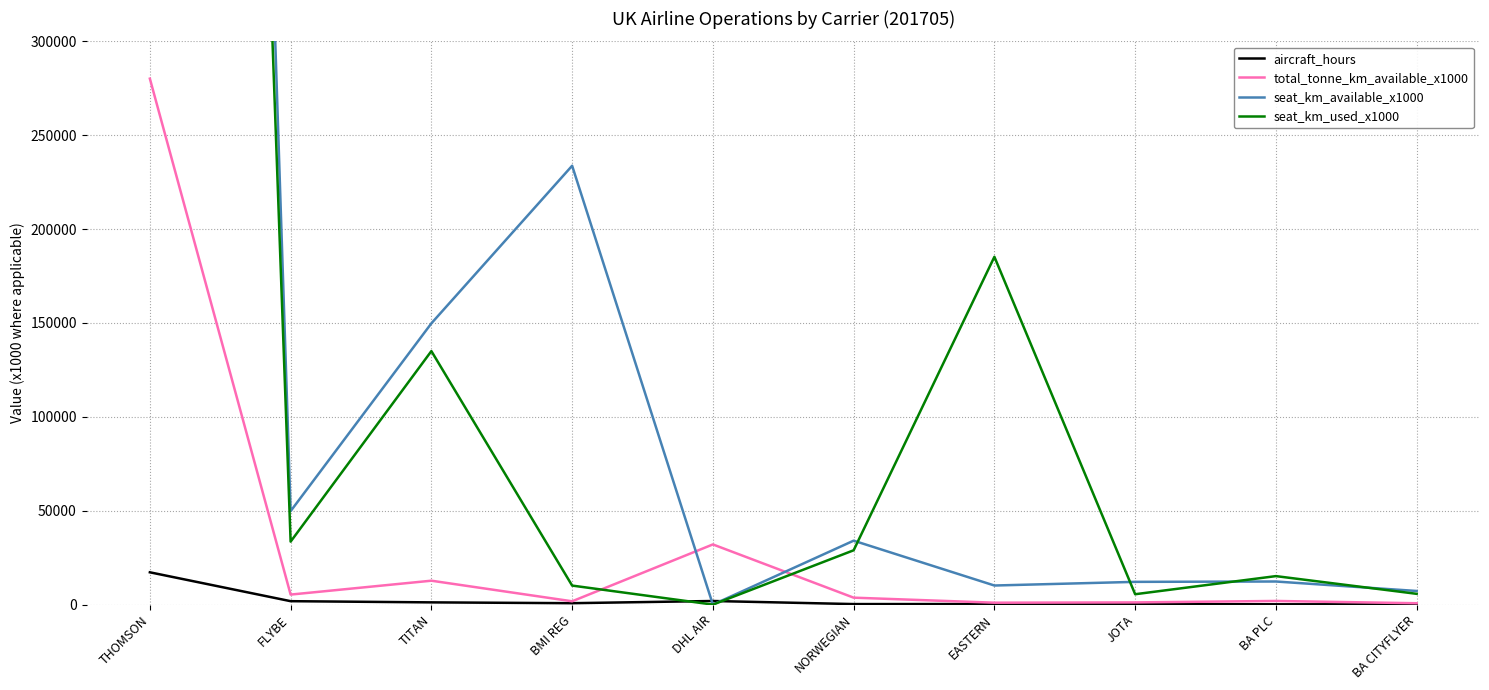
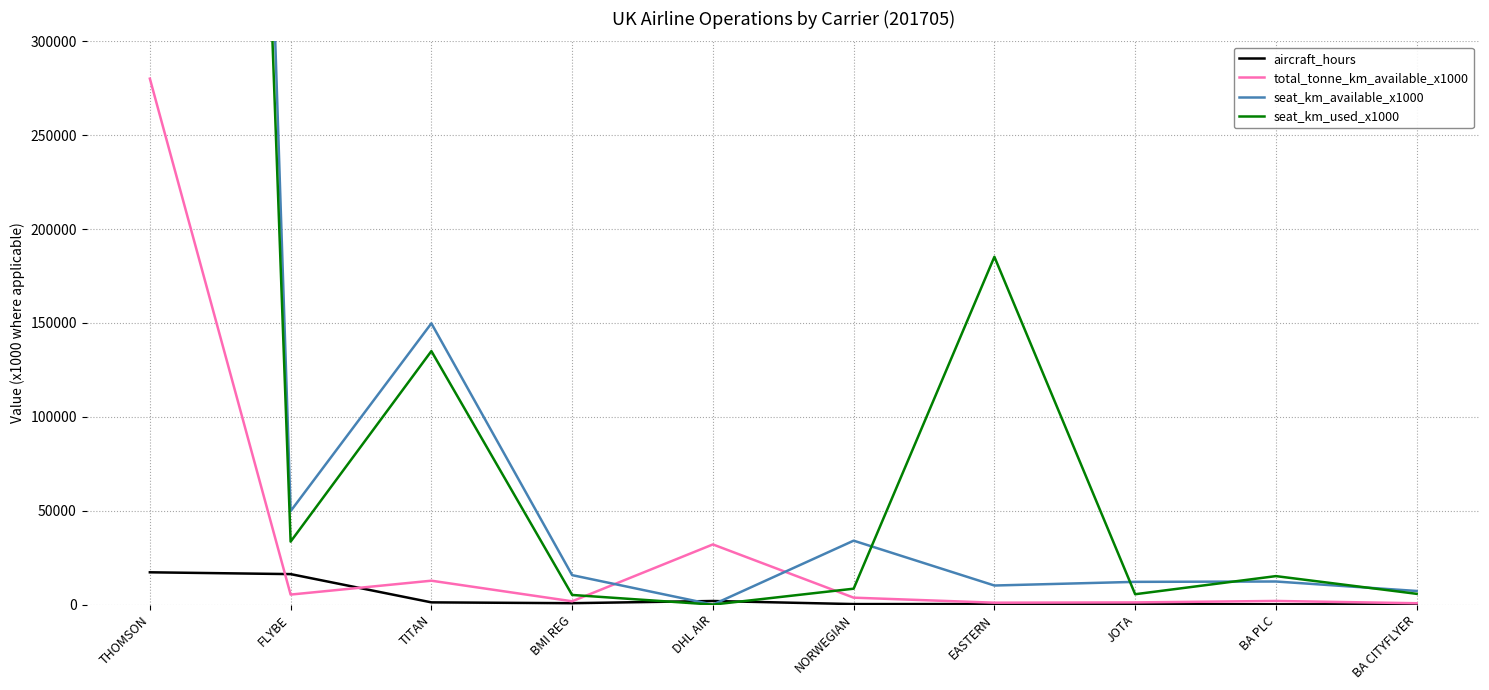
aircraft_hours, FLYBE: 2000 -> 16000
seat_km_available_x1000, BMI REG: 234000 -> 16000
seat_km_used_x1000, BMI REG: 10000 -> 5000
seat_km_used_x1000, NORWEGIAN: 29000 -> 8000
